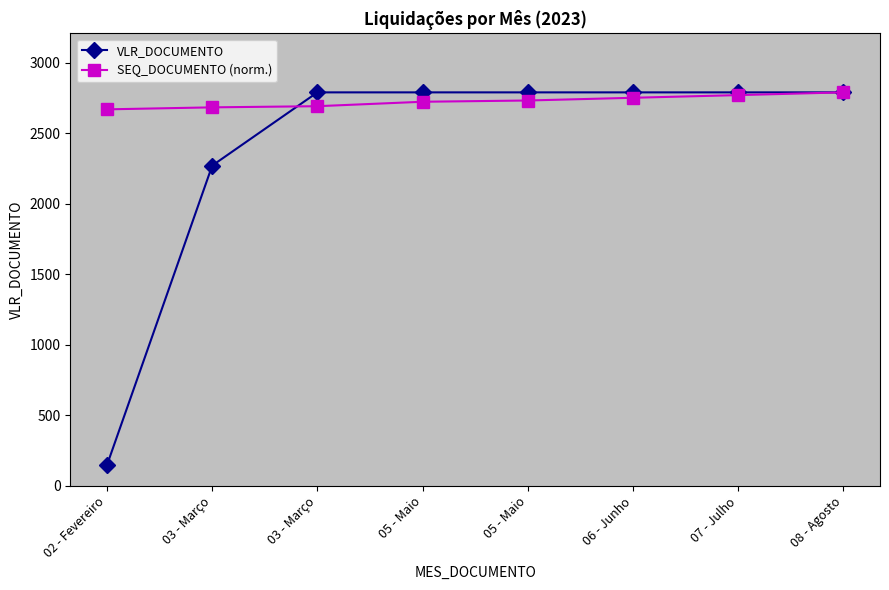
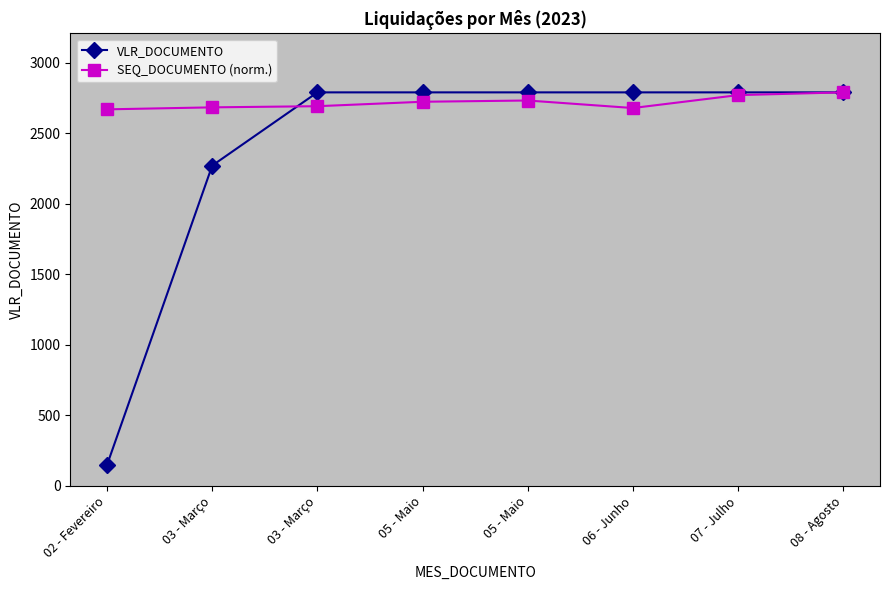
SEQ_DOCUMENTO (norm.), 06 - Junho: 2750 -> 2680
